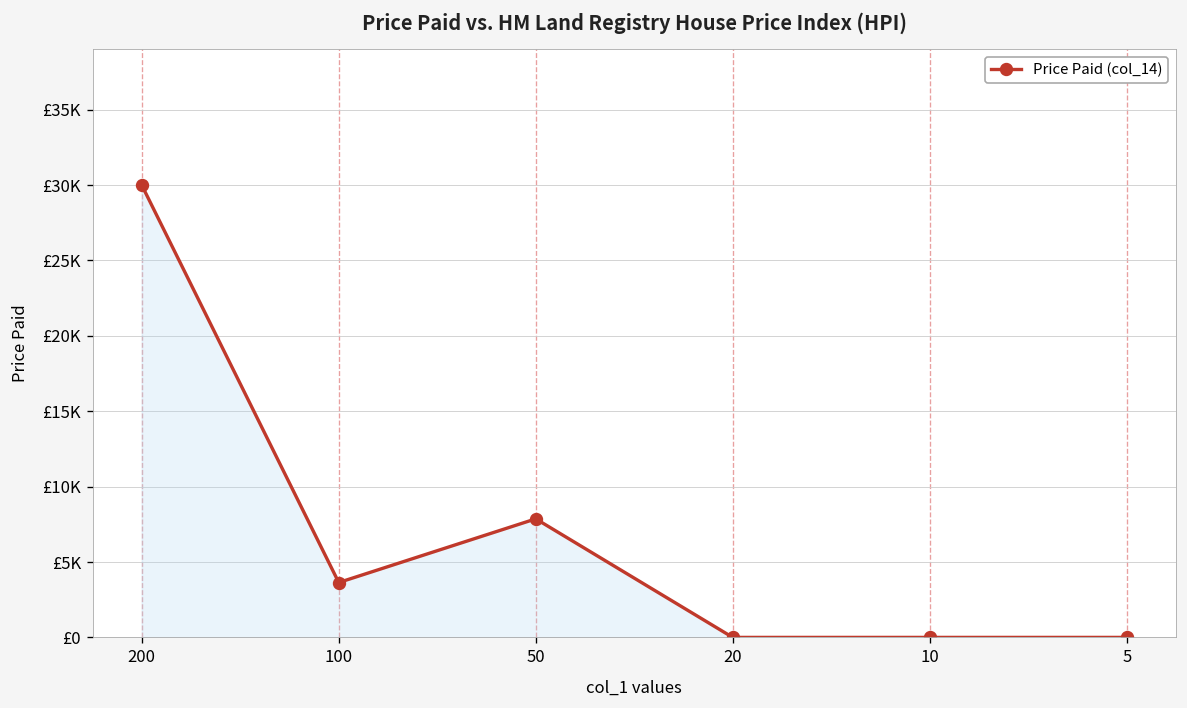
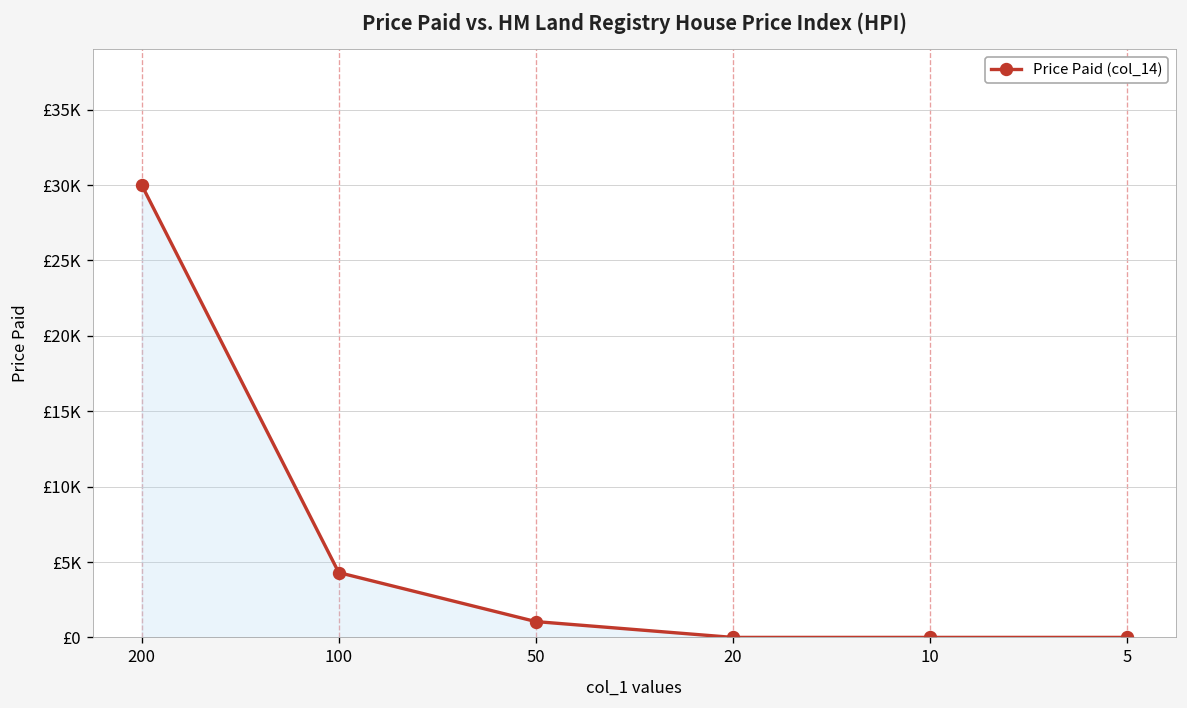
100: £3600 -> £4300
50: £7900 -> £1100
